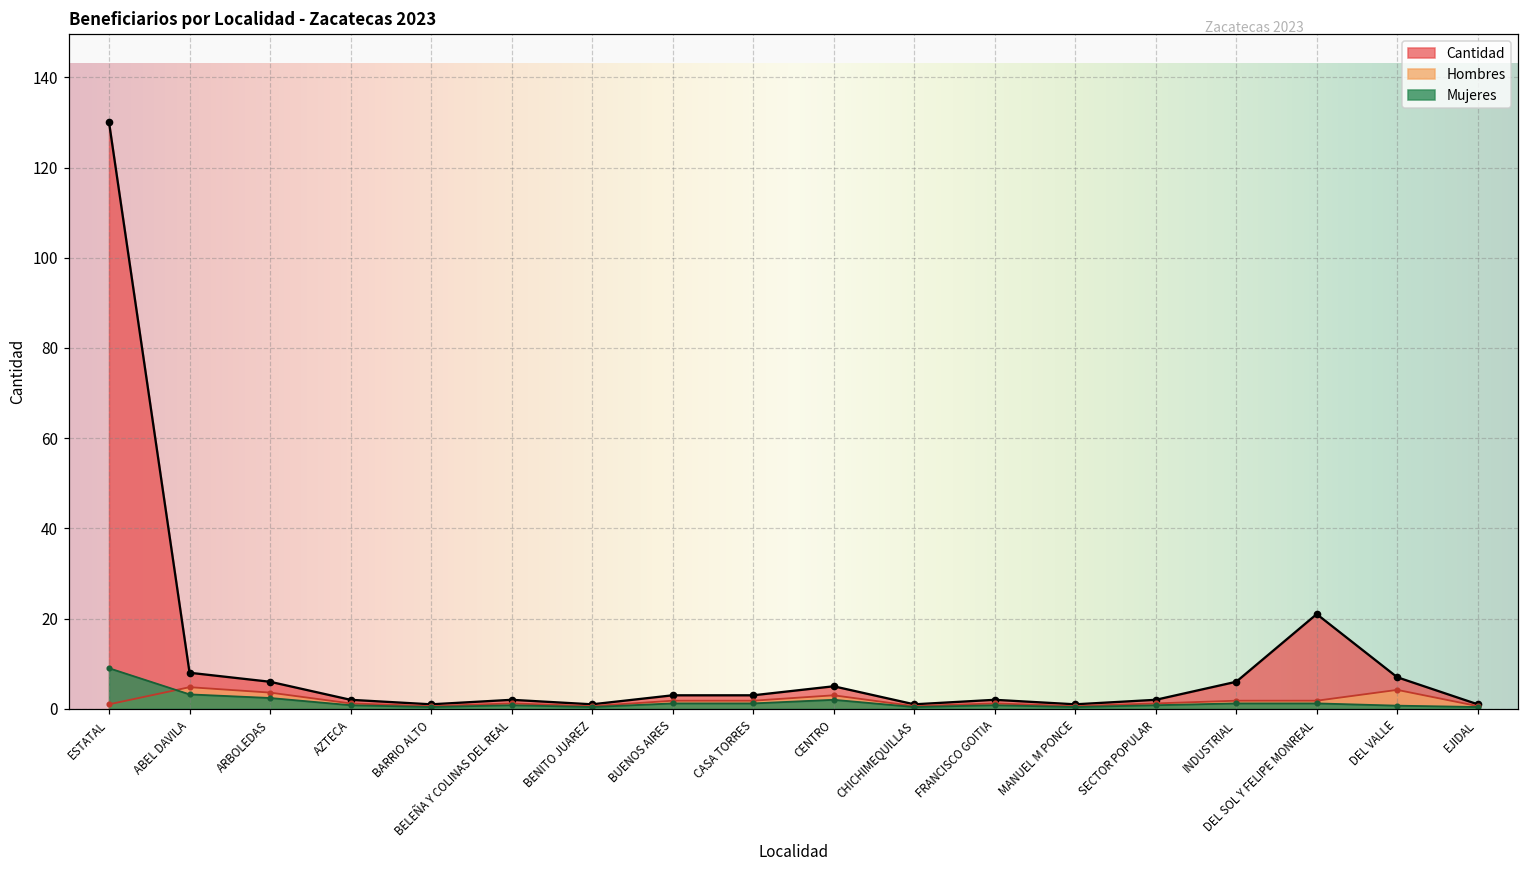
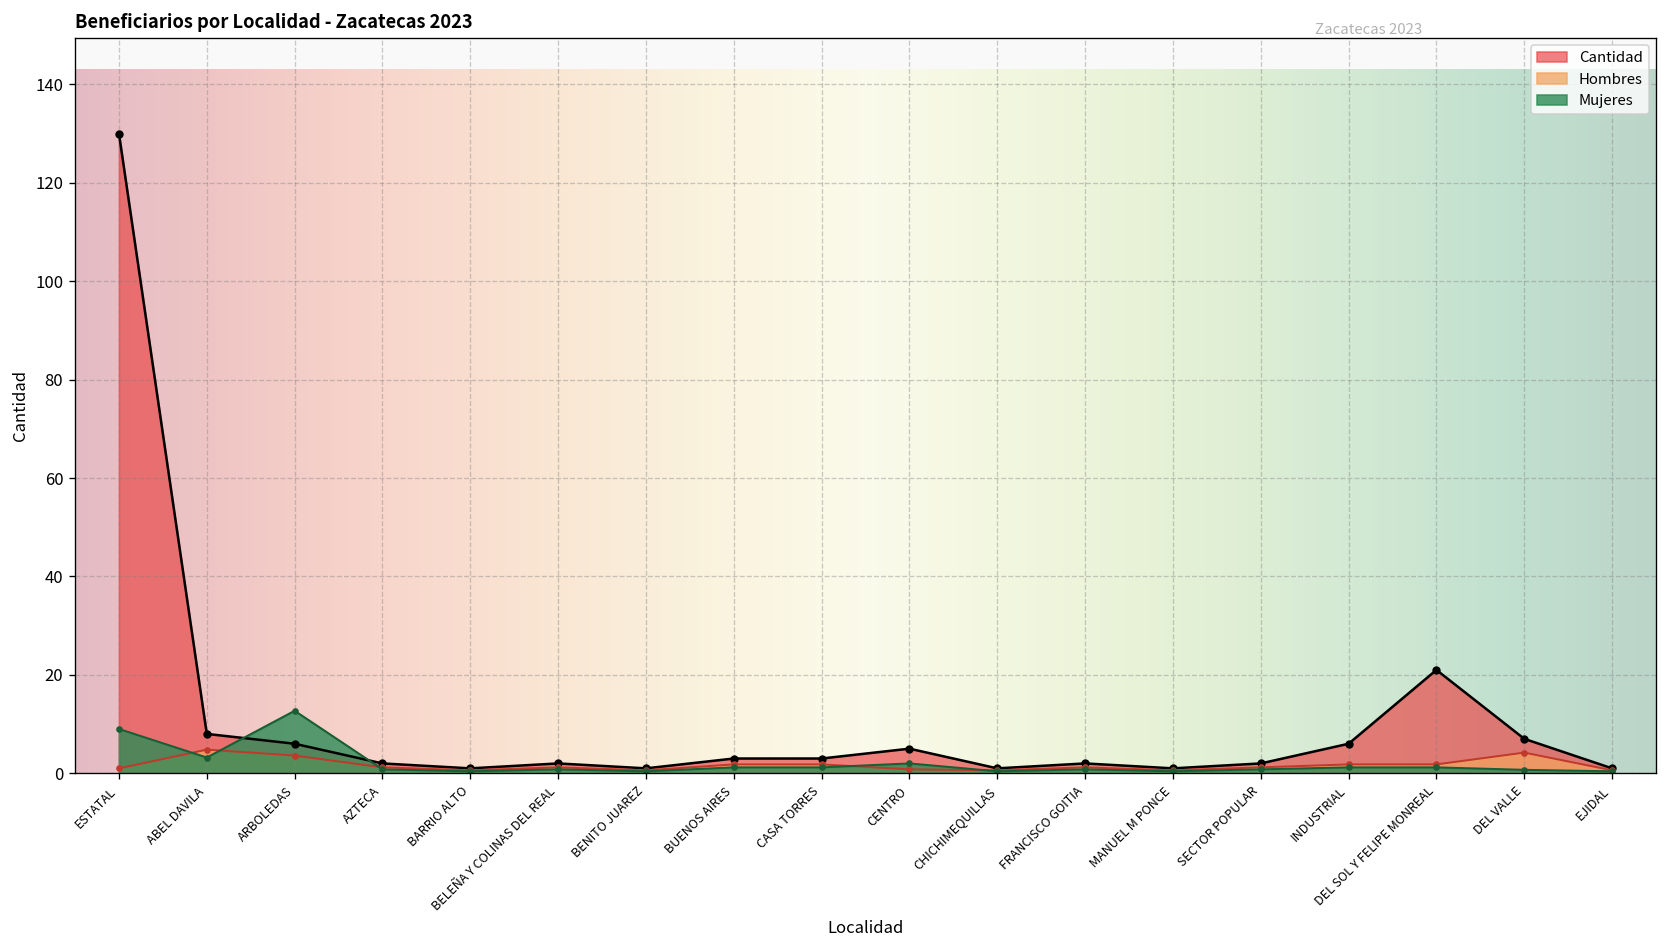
Mujeres, ARBOLEDAS: 2 -> 13
Hombres, CENTRO: 3 -> 1
